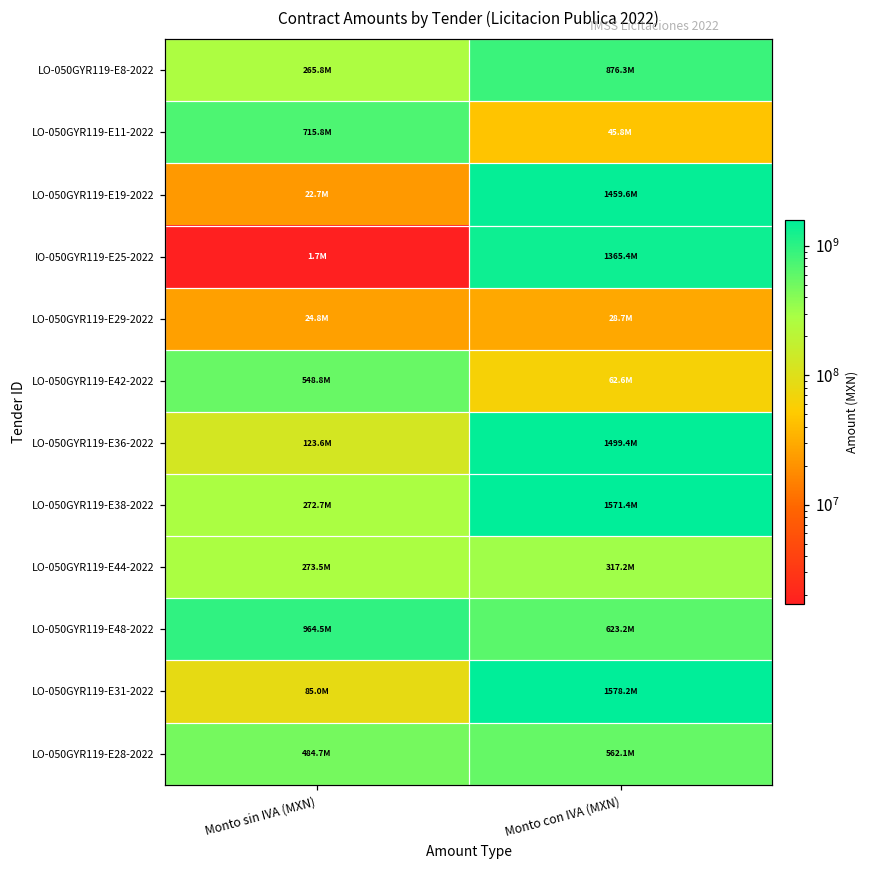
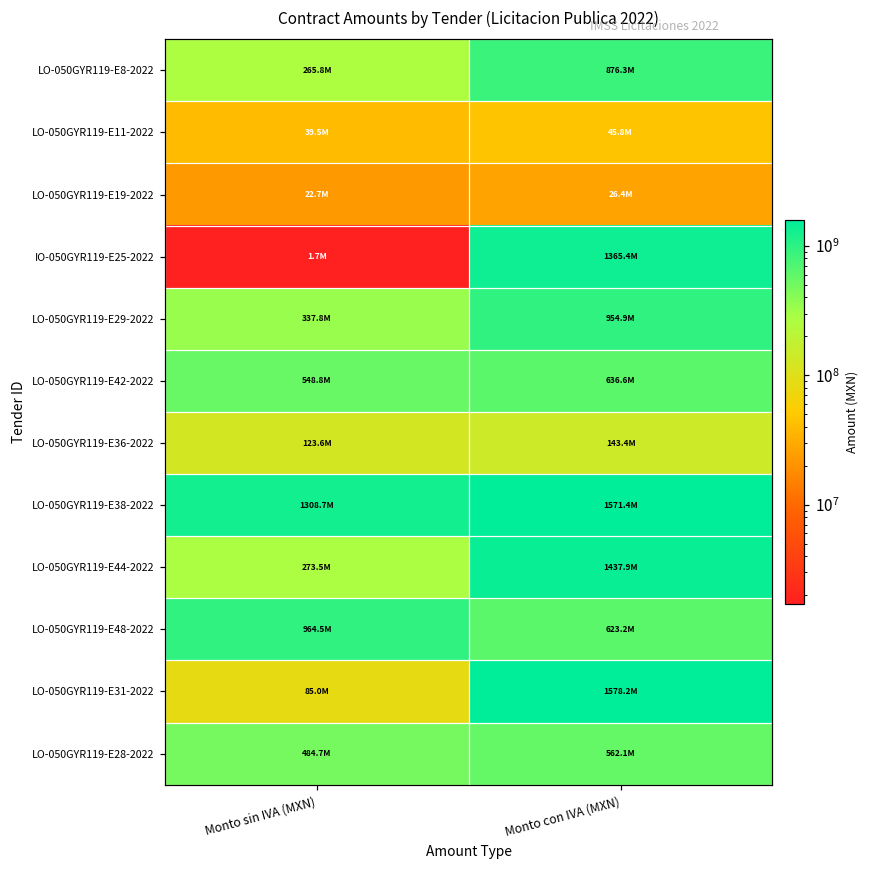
LO-050GYR119-E11-2022, Monto sin IVA (MXN): 715.8M -> 39.5M
LO-050GYR119-E19-2022, Monto con IVA (MXN): 1459.6M -> 26.4M
LO-050GYR119-E29-2022, Monto sin IVA (MXN): 24.8M -> 337.8M
LO-050GYR119-E29-2022, Monto con IVA (MXN): 28.7M -> 954.9M
LO-050GYR119-E42-2022, Monto con IVA (MXN): 62.6M -> 636.6M
LO-050GYR119-E36-2022, Monto con IVA (MXN): 1499.4M -> 143.4M
LO-050GYR119-E38-2022, Monto sin IVA (MXN): 272.7M -> 1308.7M
LO-050GYR119-E44-2022, Monto con IVA (MXN): 317.2M -> 1437.9M
